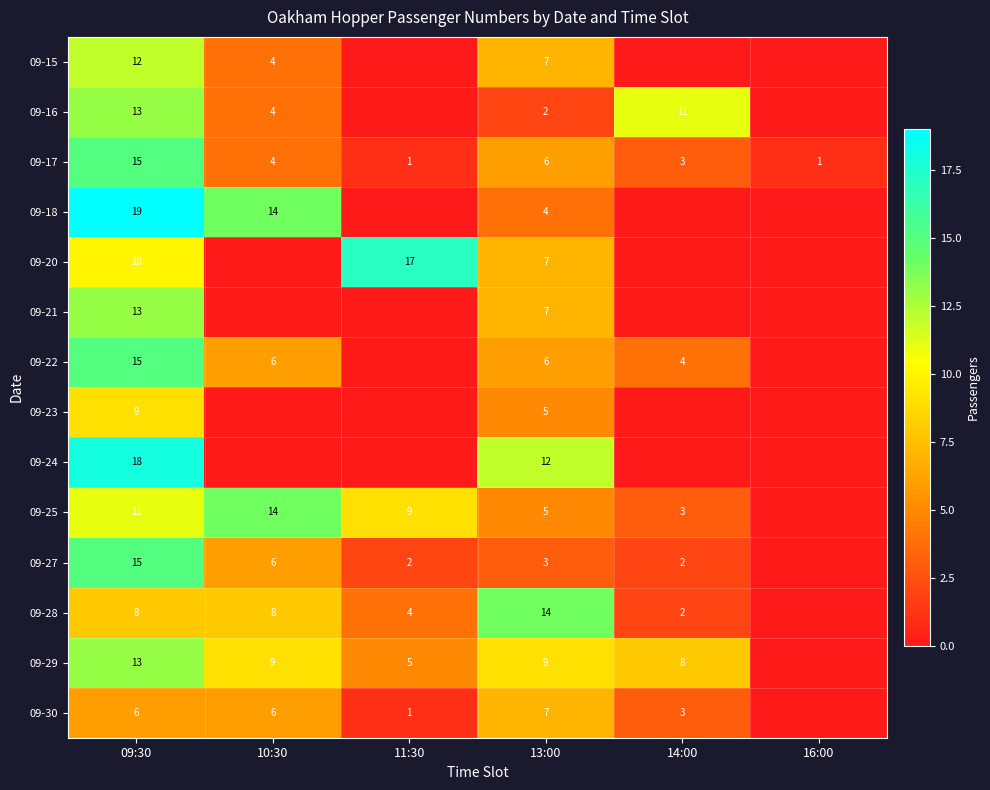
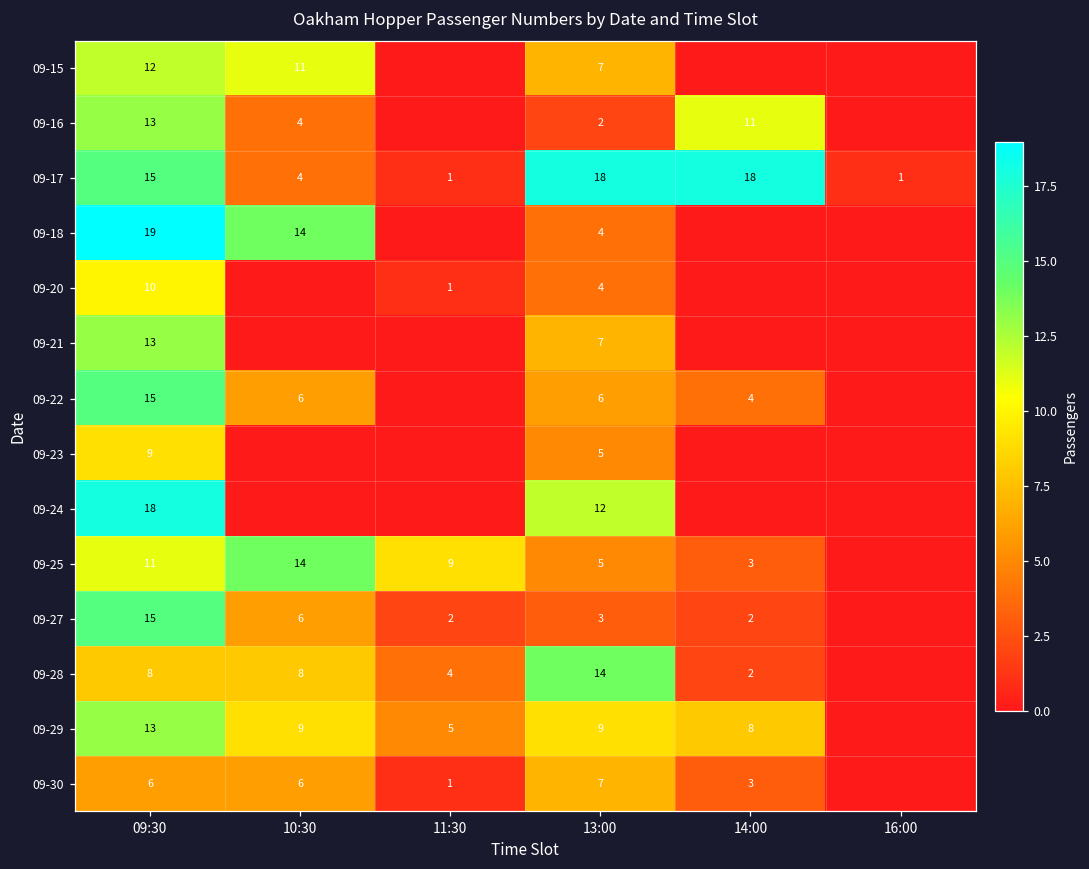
09-15, 10:30: 4 -> 11
09-17, 13:00: 6 -> 18
09-17, 14:00: 3 -> 18
09-20, 11:30: 17 -> 1
09-20, 13:00: 7 -> 4
